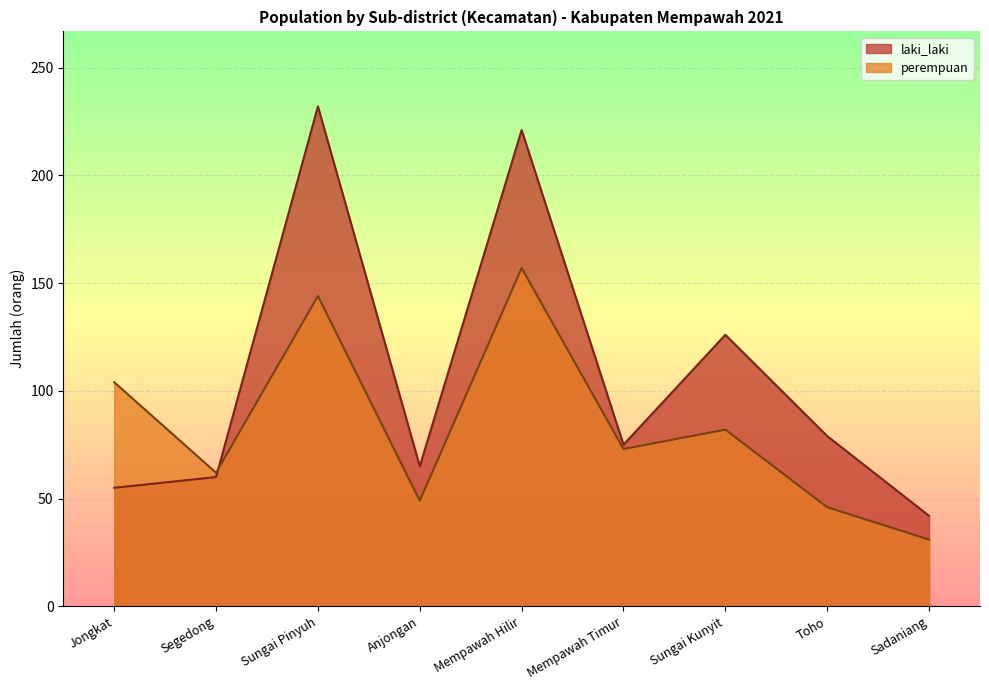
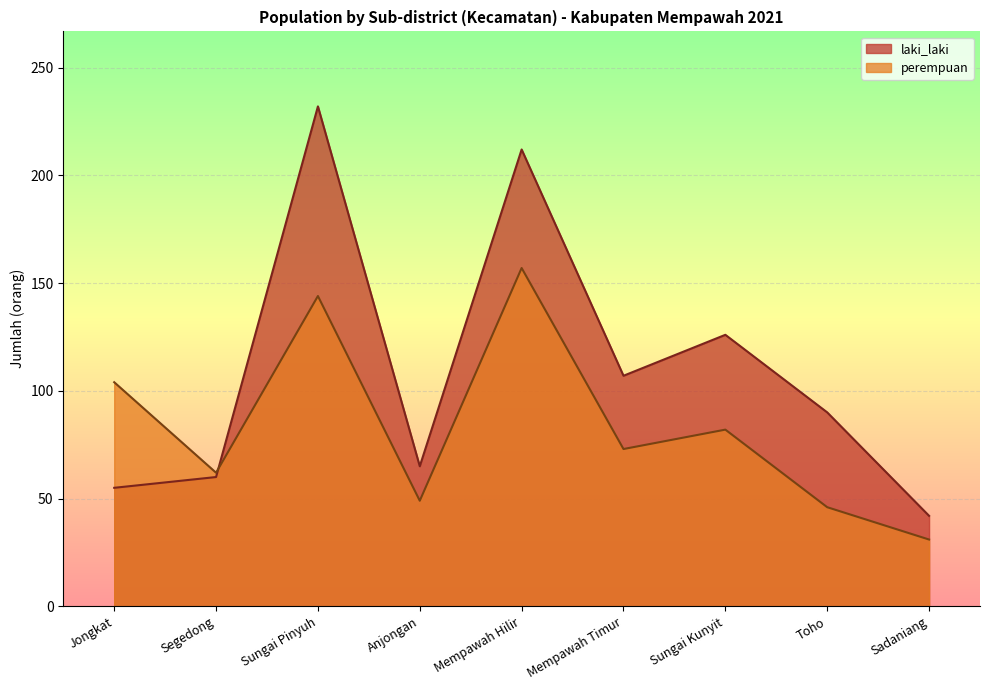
laki_laki, Mempawah Hilir: 221 -> 212
laki_laki, Mempawah Timur: 75 -> 107
laki_laki, Toho: 79 -> 90
